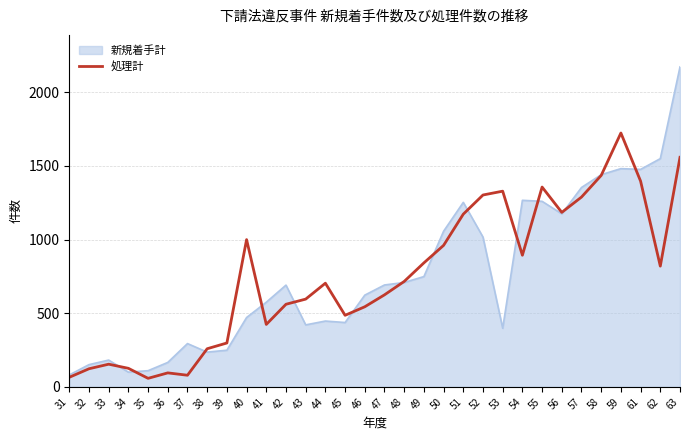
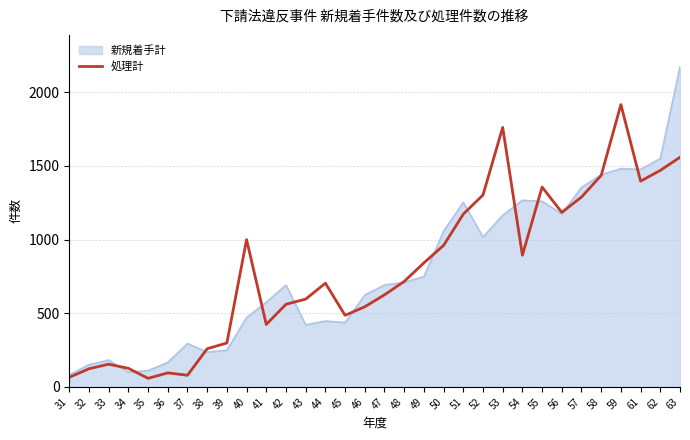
新規着手計, 53: 400 -> 1170
処理計, 53: 1330 -> 1760
処理計, 59: 1720 -> 1920
処理計, 62: 820 -> 1470
